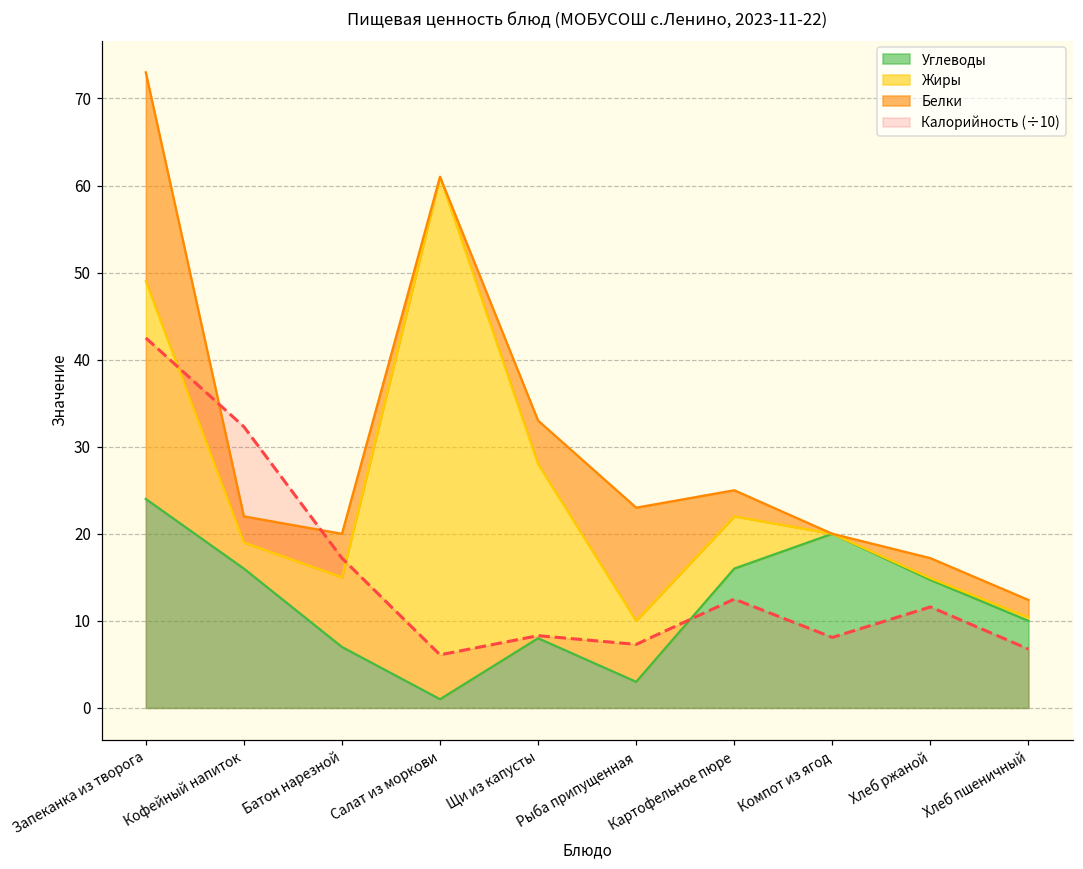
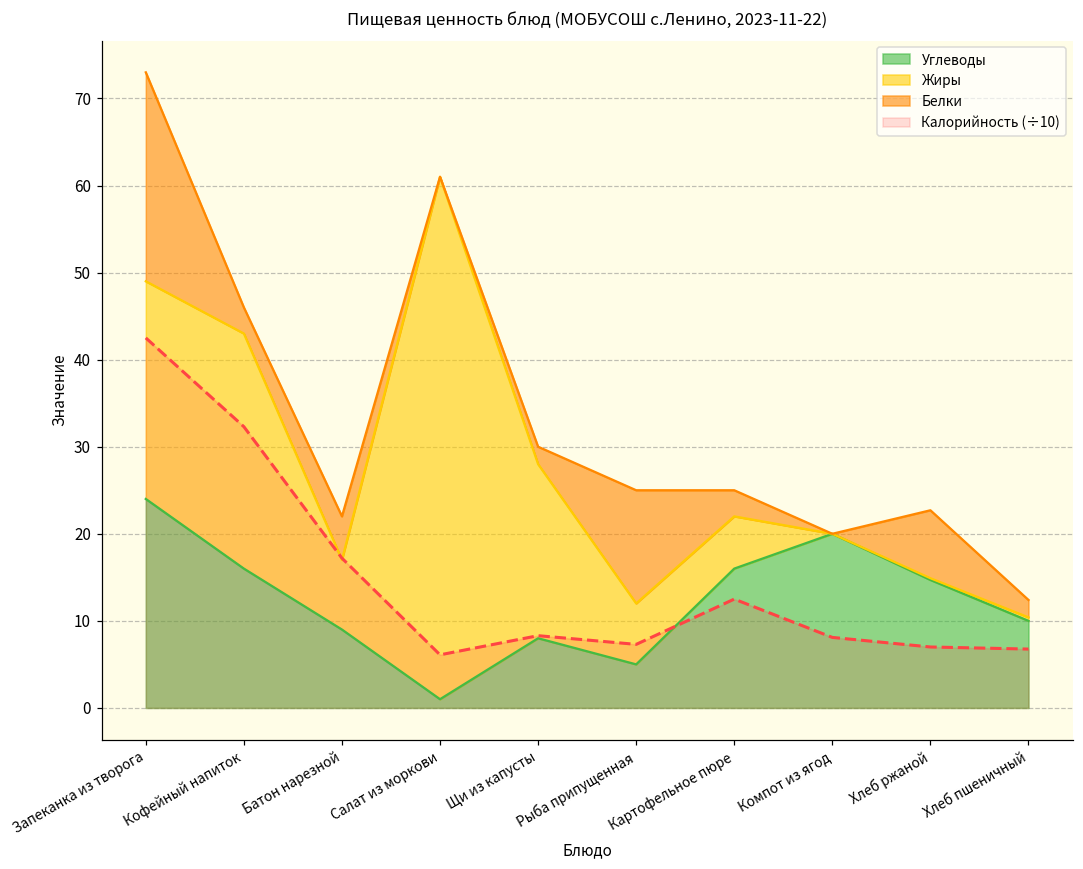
Жиры, Кофейный напиток: 3 -> 27
Углеводы, Батон нарезной: 7 -> 9
Белки, Щи из капусты: 5 -> 2
Углеводы, Рыба припущенная: 3 -> 5
Белки, Хлеб ржаной: 2 -> 8
Калорийность (÷10), Хлеб ржаной: 12 -> 7
